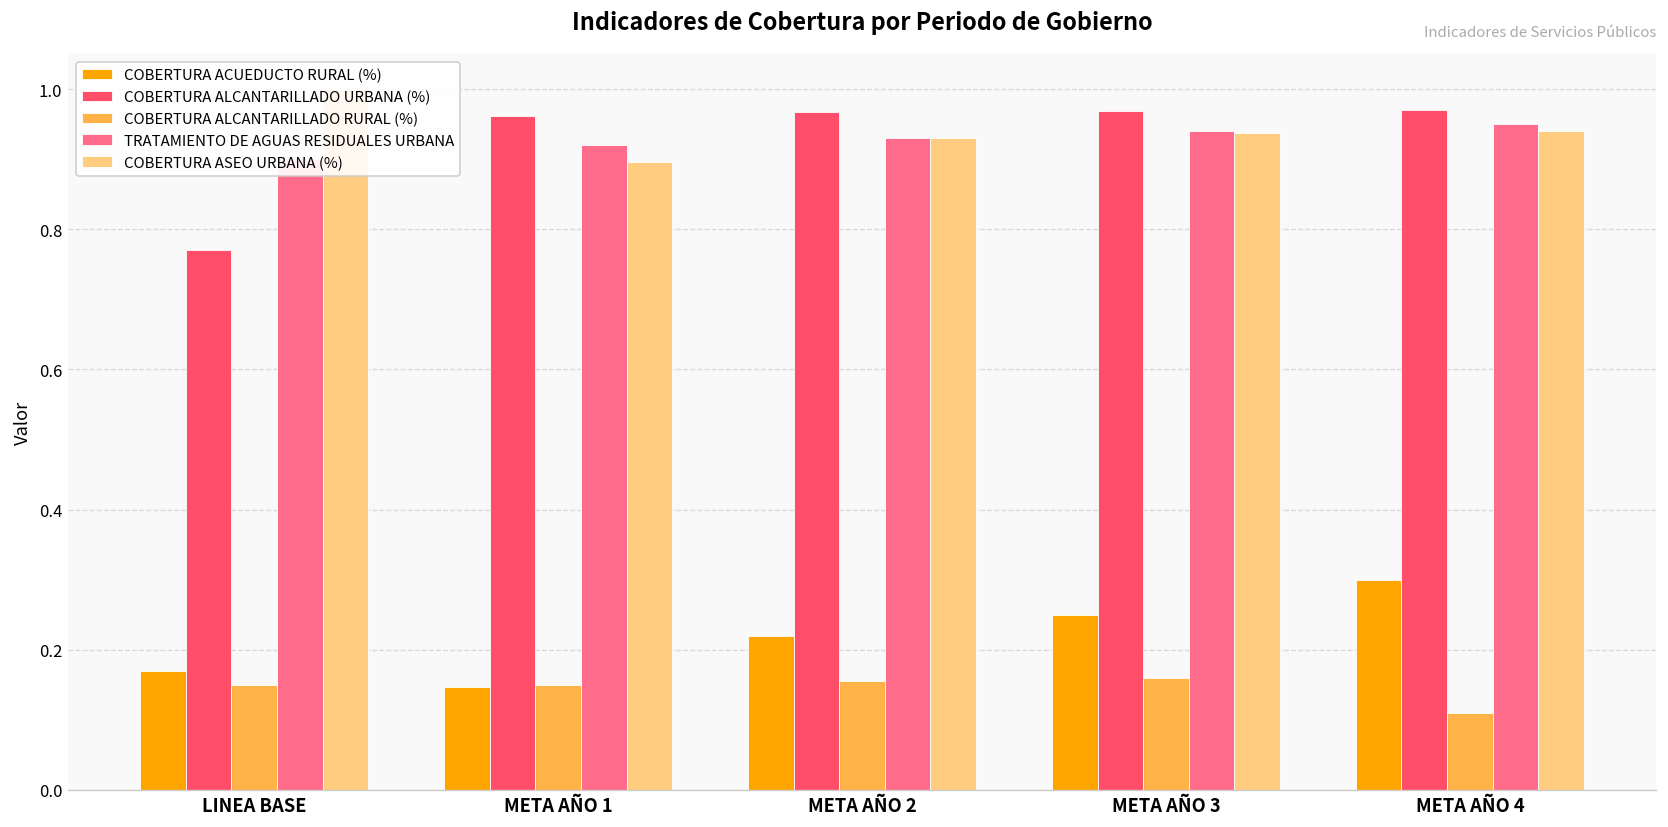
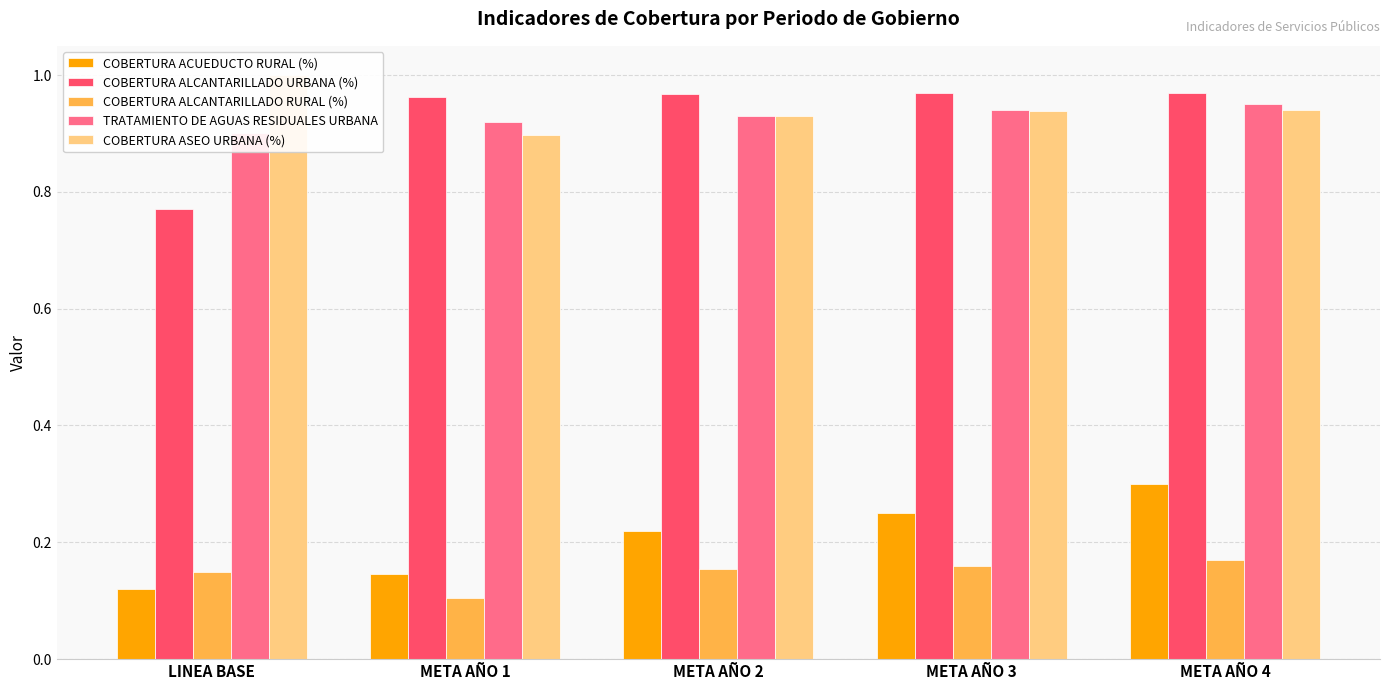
COBERTURA ACUEDUCTO RURAL (%), LINEA BASE: 0.17 -> 0.12
COBERTURA ALCANTARILLADO RURAL (%), META AÑO 1: 0.15 -> 0.10
COBERTURA ALCANTARILLADO RURAL (%), META AÑO 4: 0.11 -> 0.17
